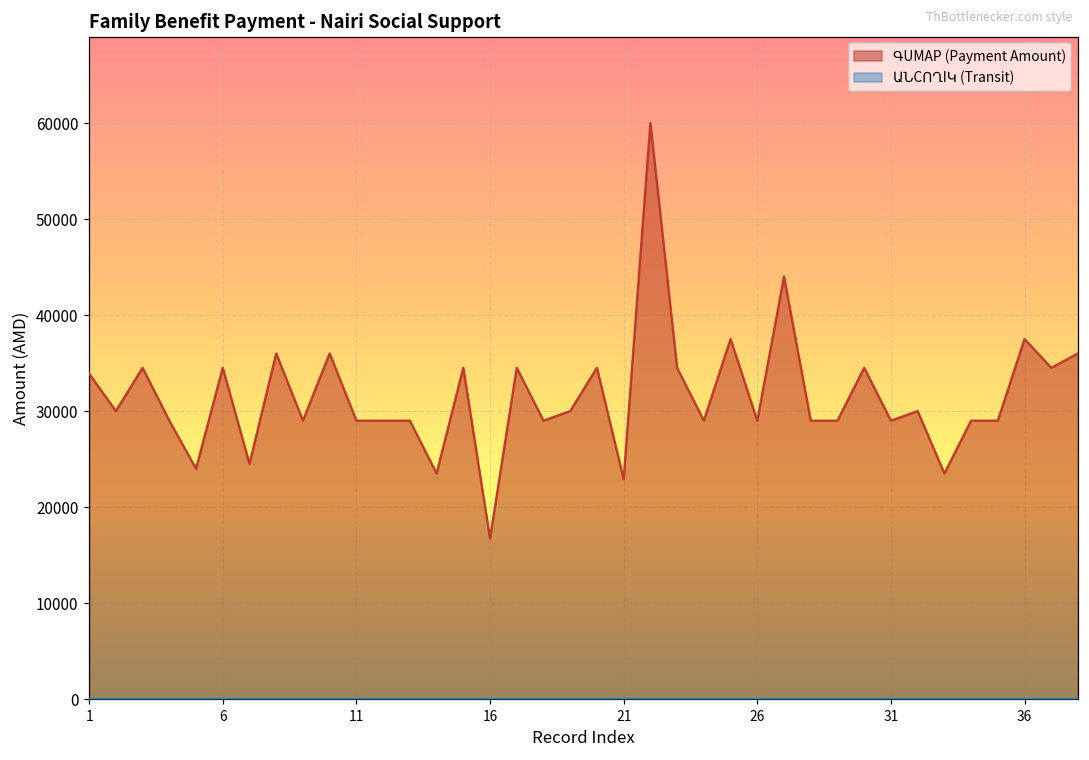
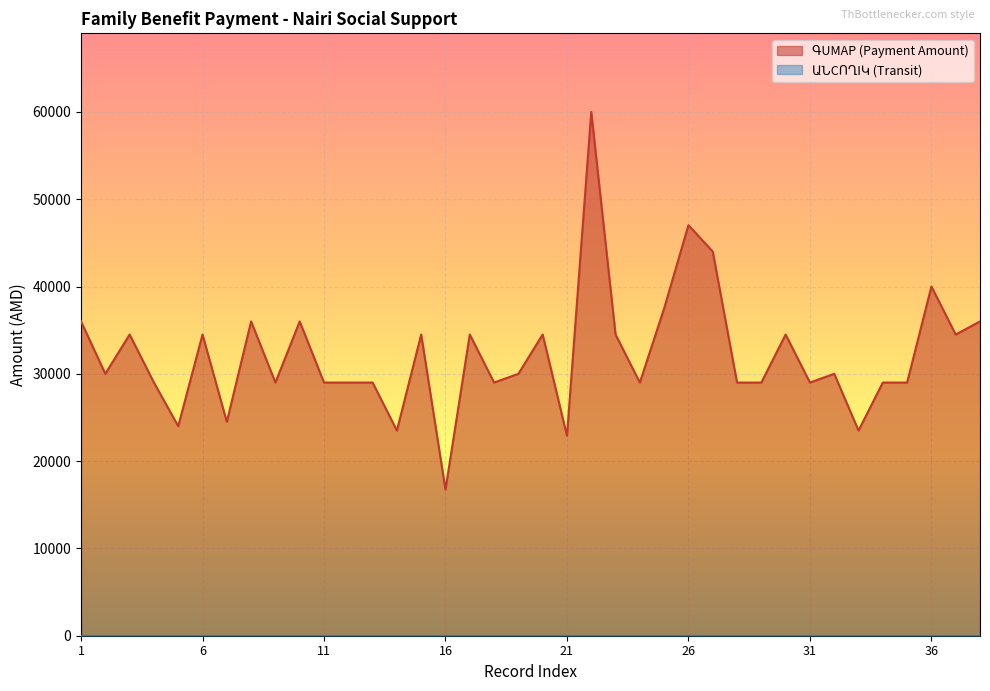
ԳUMАР (Payment Amount), 1: 34000 -> 36000
ԳUMАР (Payment Amount), 26: 29000 -> 47000
ԳUMАР (Payment Amount), 36: 38000 -> 40000
